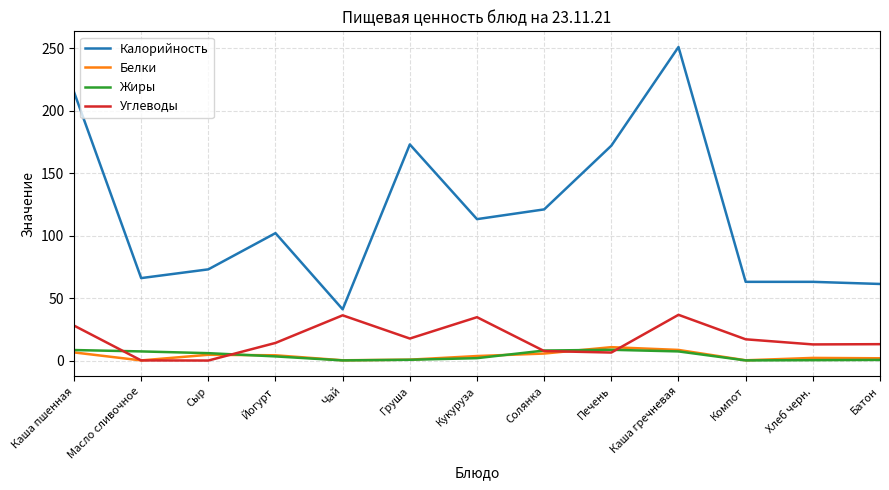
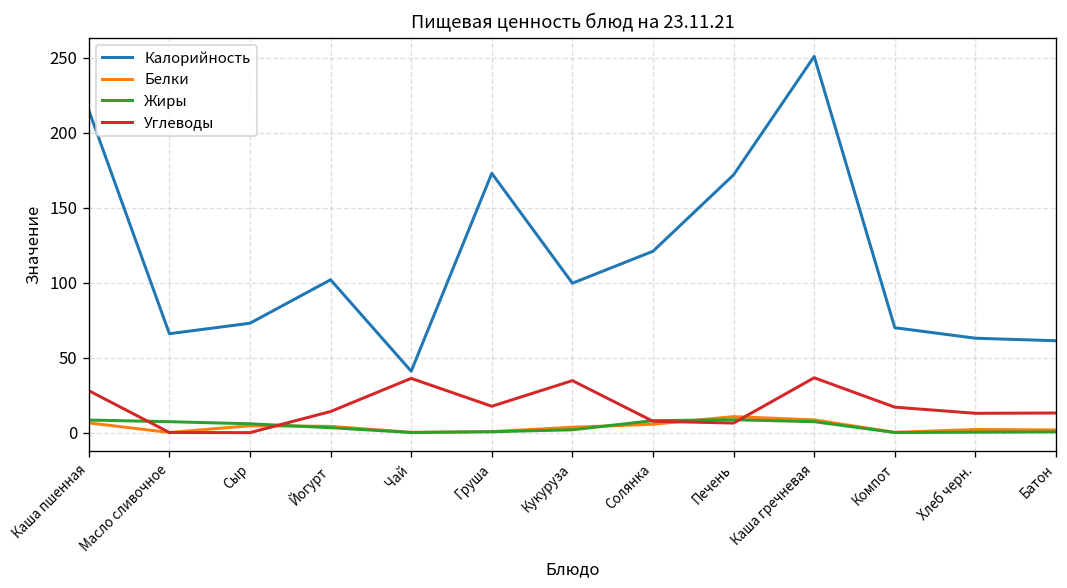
Калорийность, Кукуруза: 113 -> 100
Калорийность, Компот: 63 -> 70
